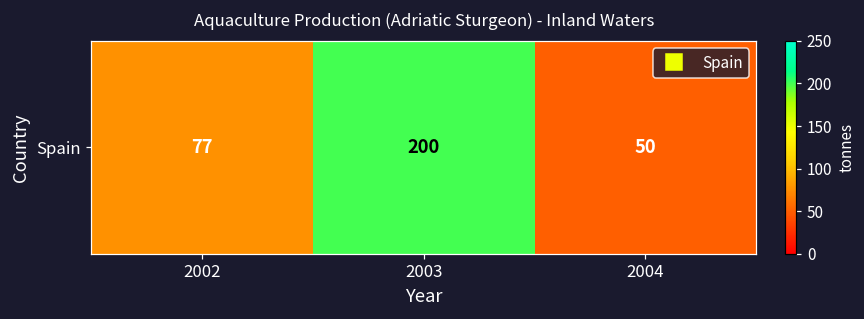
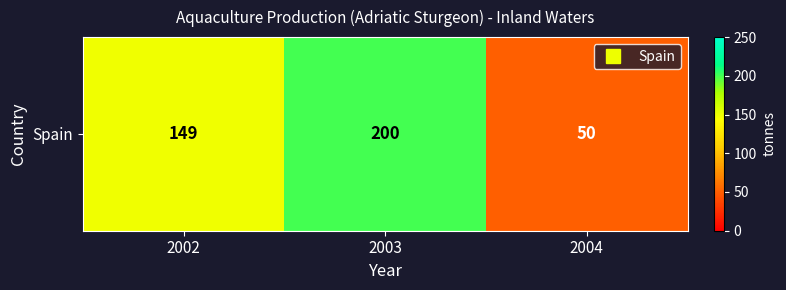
Spain, 2002: 77 -> 149
